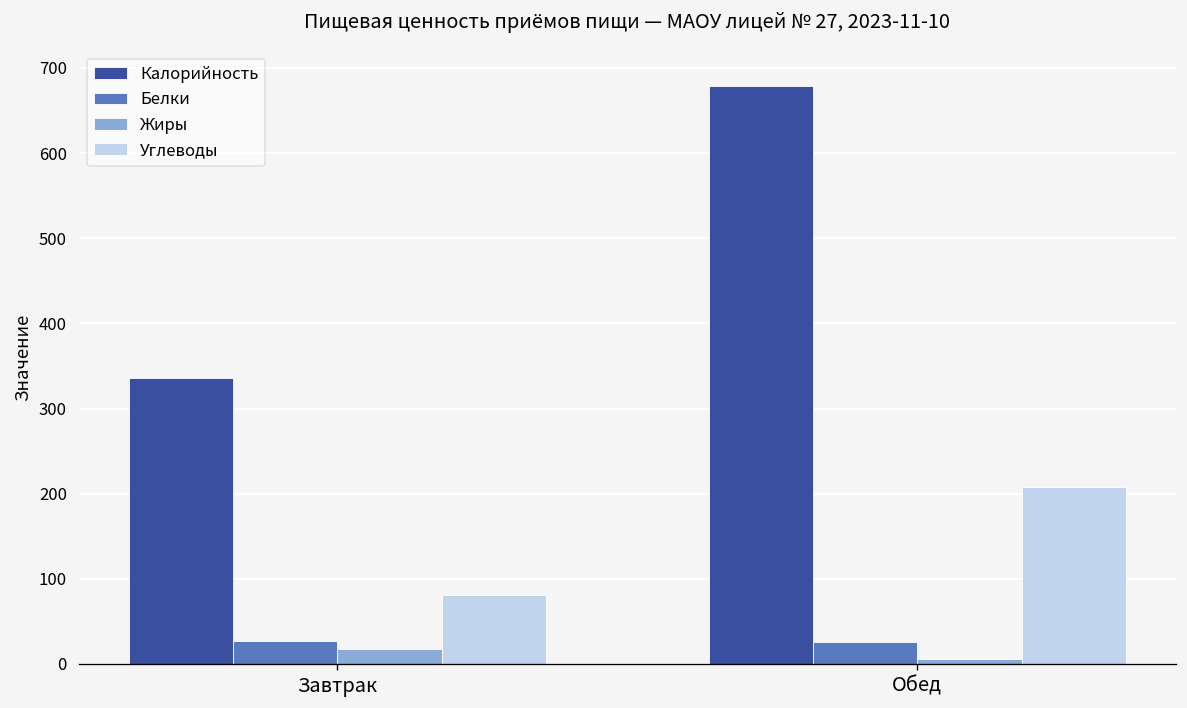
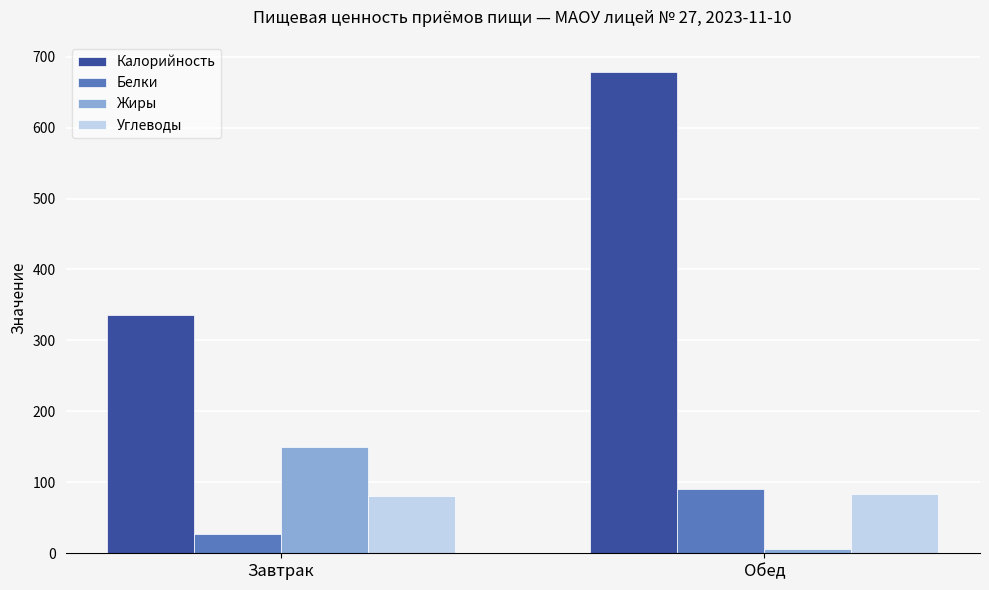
Жиры, Завтрак: 20 -> 150
Белки, Обед: 30 -> 90
Углеводы, Обед: 210 -> 80
